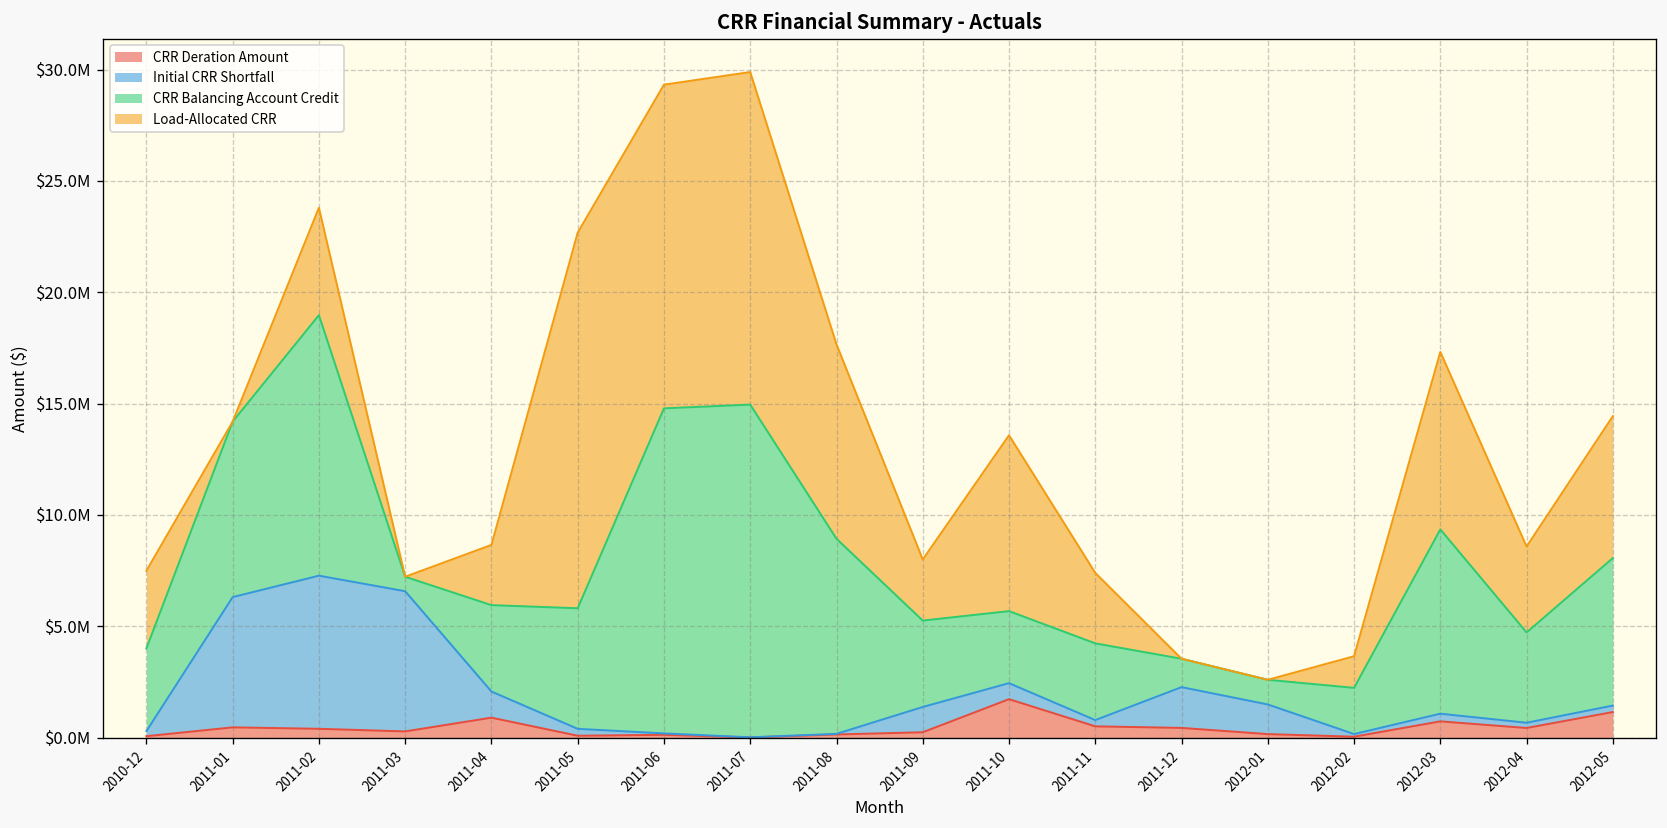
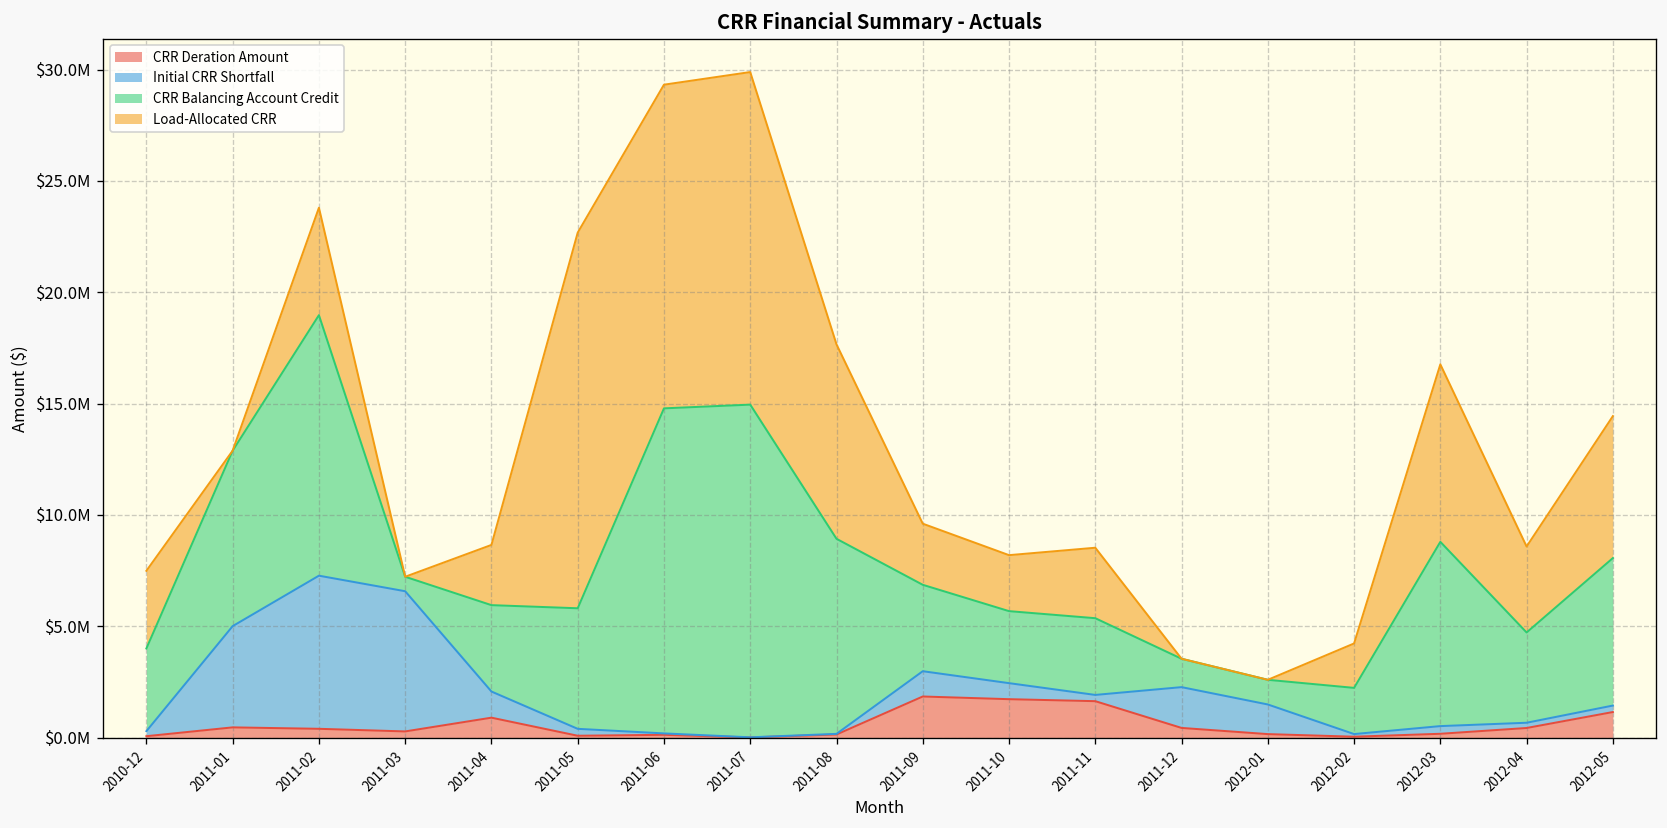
Initial CRR Shortfall, 2011-01: $5800000 -> $4500000
CRR Deration Amount, 2011-09: $200000 -> $1800000
Load-Allocated CRR, 2011-10: $7900000 -> $2500000
CRR Deration Amount, 2011-11: $500000 -> $1600000
Load-Allocated CRR, 2012-02: $1400000 -> $2000000
CRR Deration Amount, 2012-03: $700000 -> $200000
